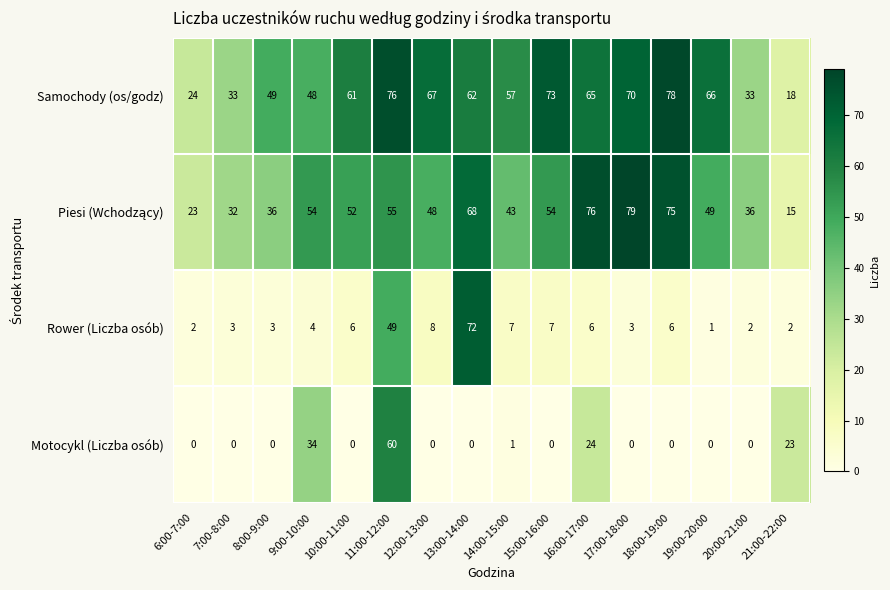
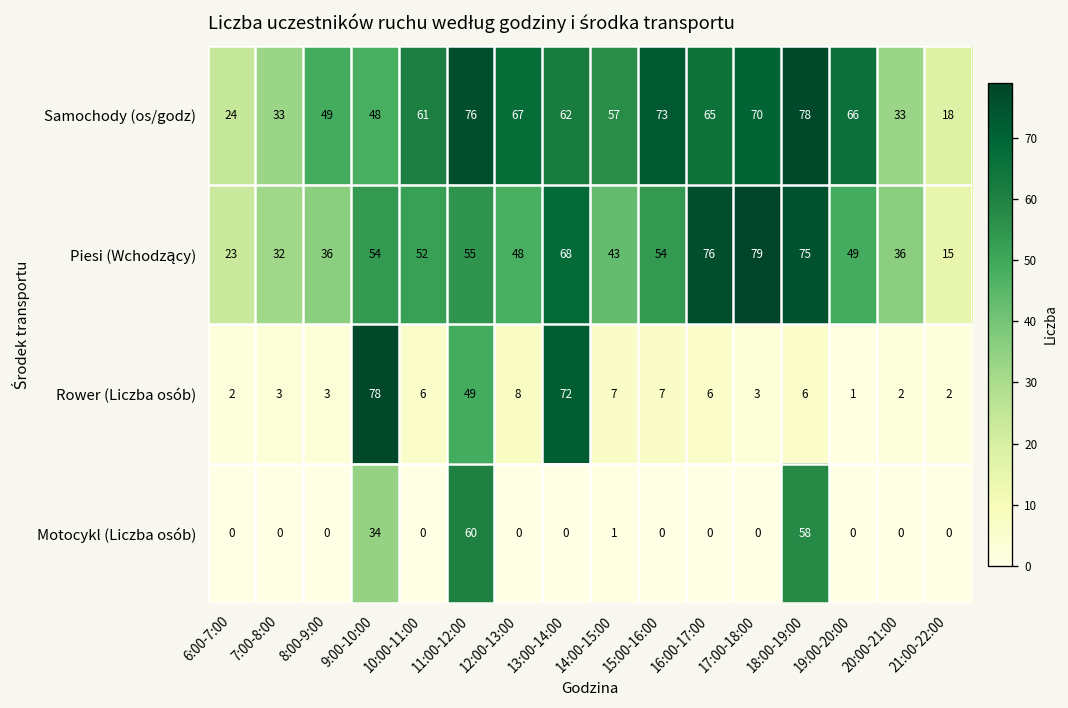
Rower (Liczba osób), 9:00-10:00: 4 -> 78
Motocykl (Liczba osób), 16:00-17:00: 24 -> 0
Motocykl (Liczba osób), 18:00-19:00: 0 -> 58
Motocykl (Liczba osób), 21:00-22:00: 23 -> 0
